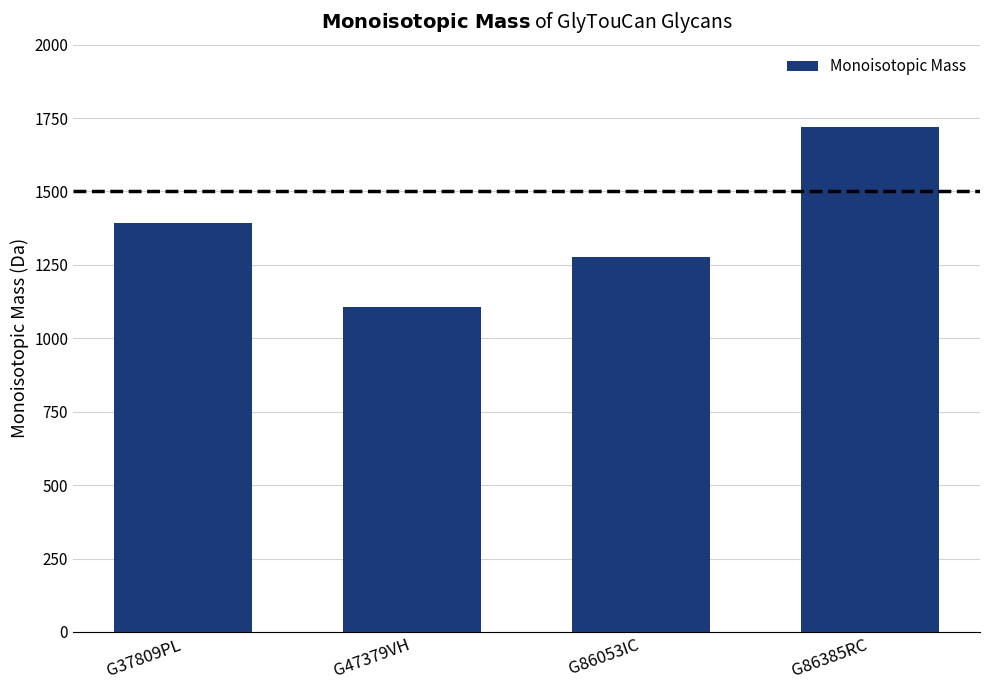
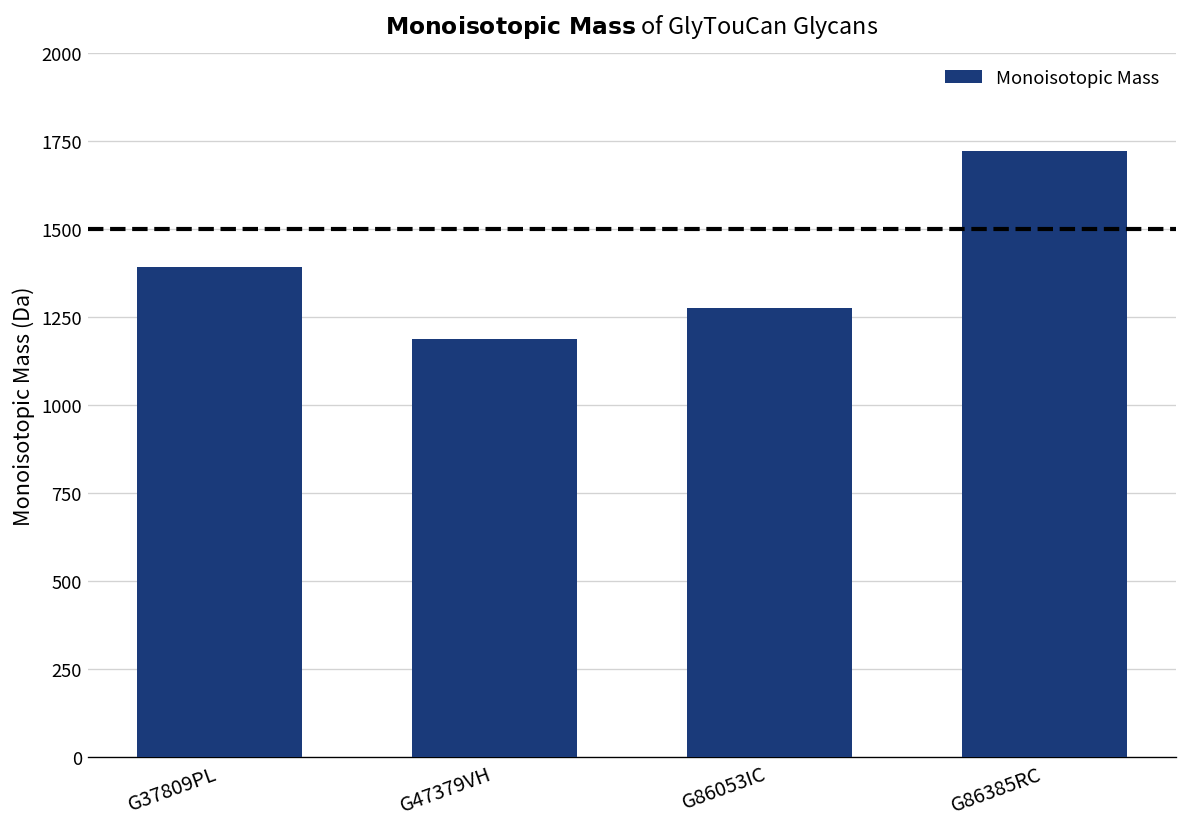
G47379VH: 1110 -> 1190
